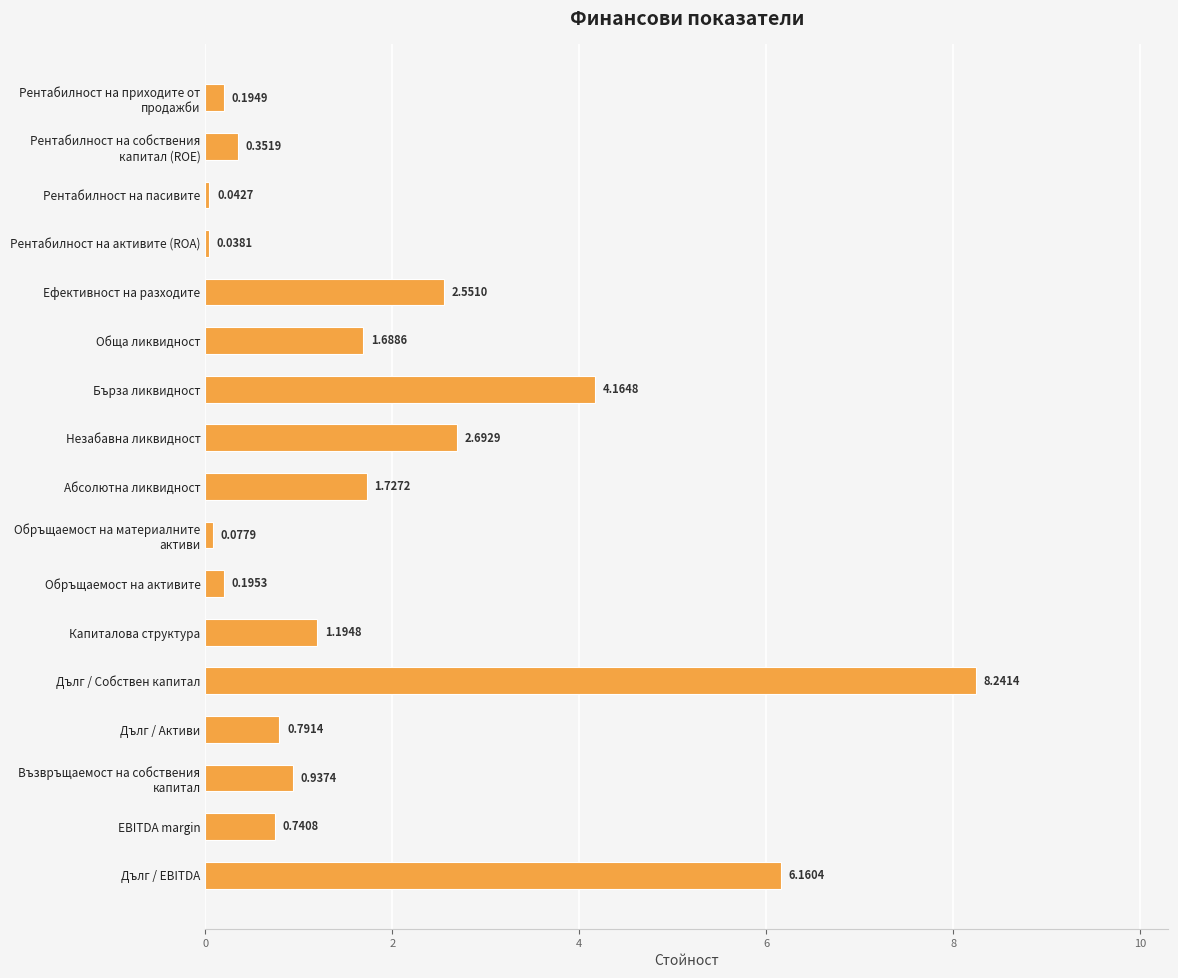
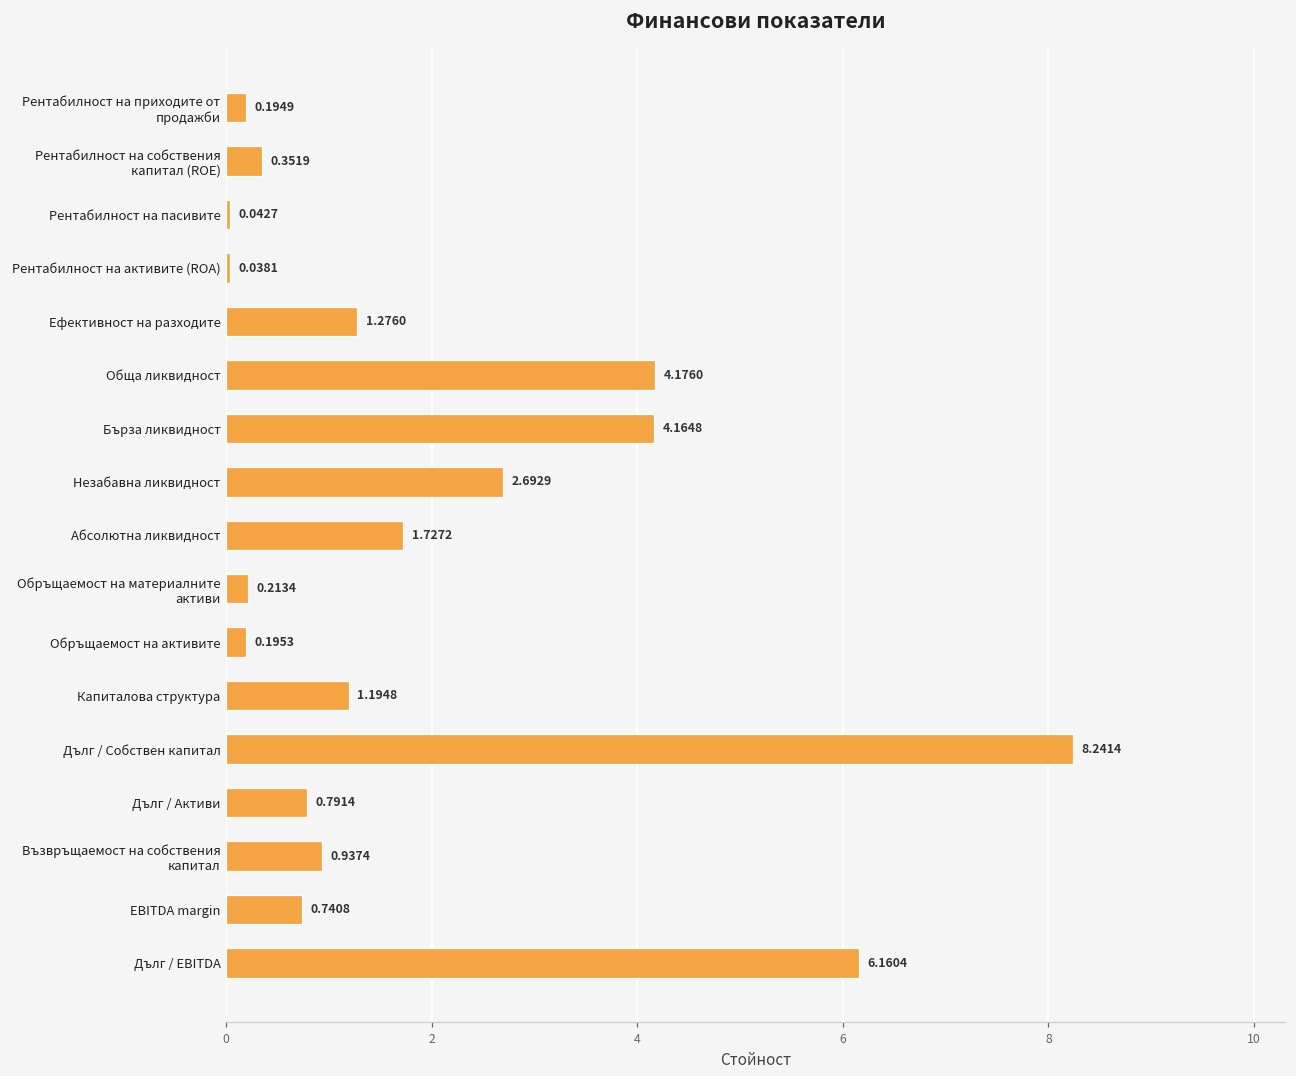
Ефективност на разходите: 2.5510 -> 1.2760
Обща ликвидност: 1.6886 -> 4.1760
Обръщаемост на материалните активи: 0.0779 -> 0.2134
